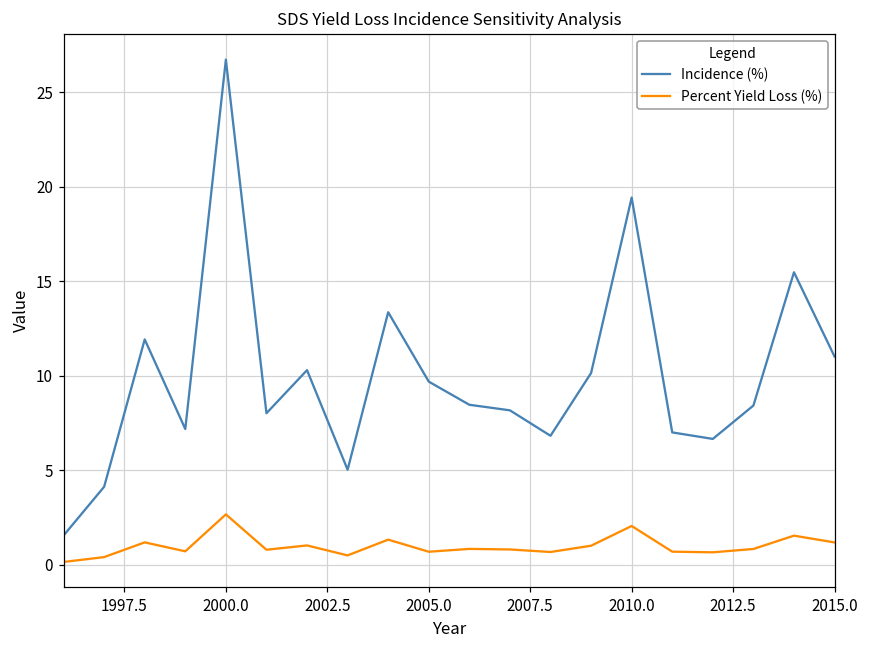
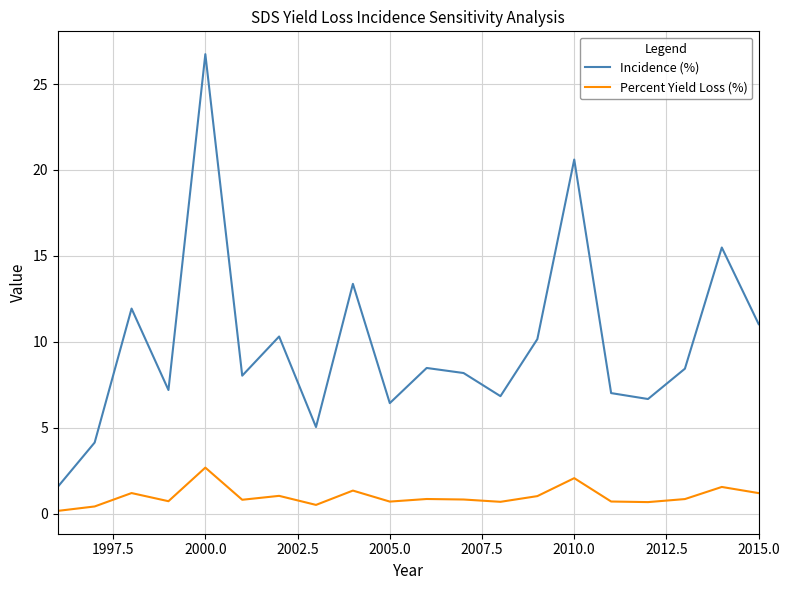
Incidence (%), 2005.0: 9.7 -> 6.4
Incidence (%), 2010.0: 19.4 -> 20.6
